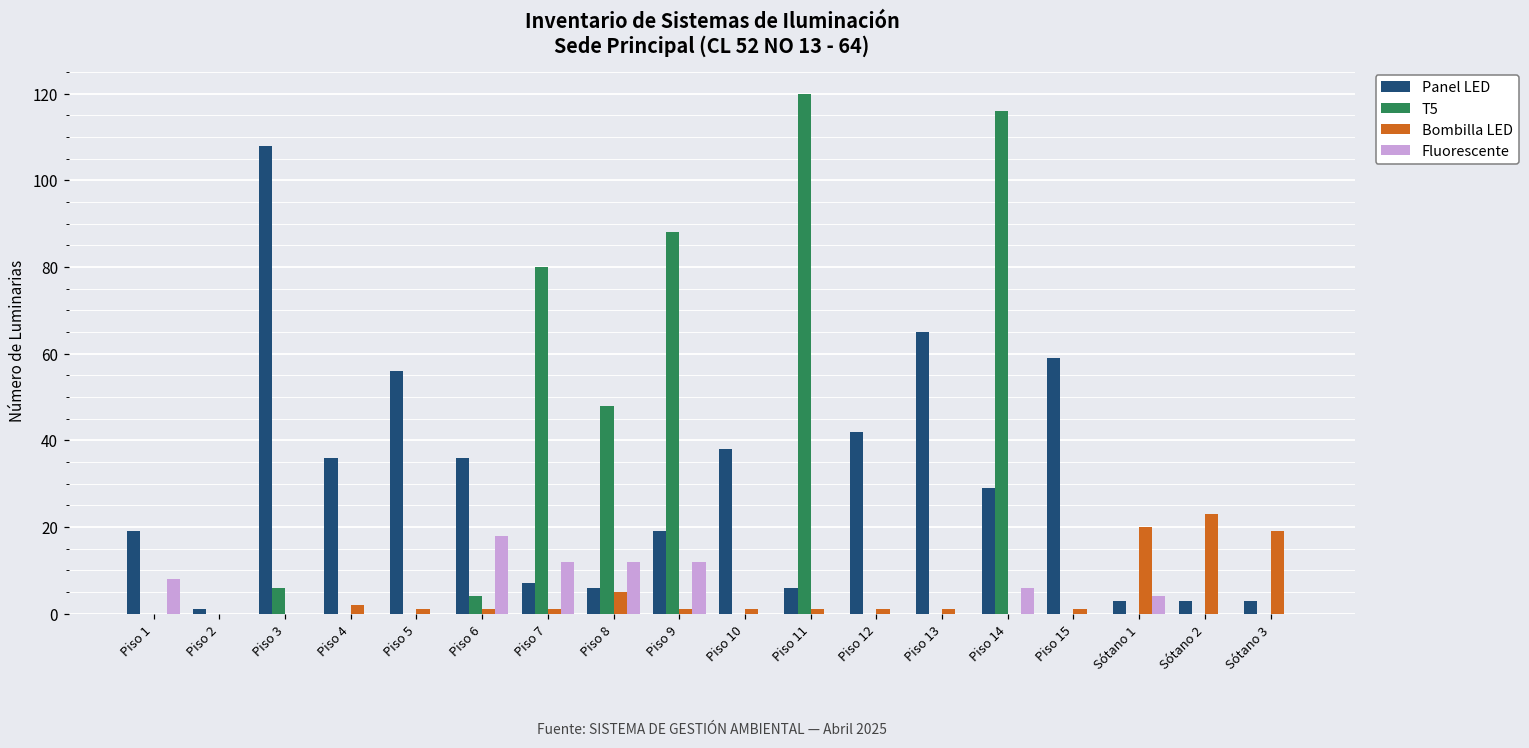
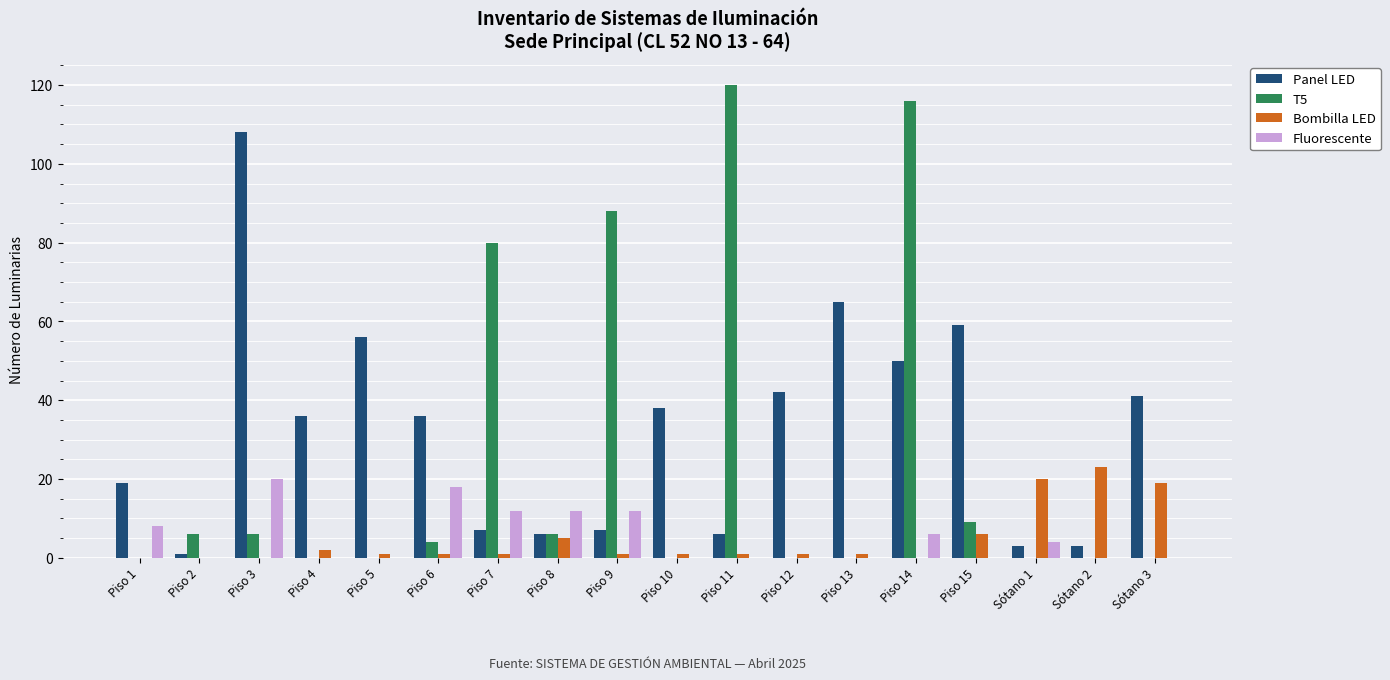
T5, Piso 2: 0 -> 6
Fluorescente, Piso 3: 0 -> 20
T5, Piso 8: 48 -> 6
Panel LED, Piso 9: 19 -> 7
Panel LED, Piso 14: 29 -> 50
T5, Piso 15: 0 -> 9
Bombilla LED, Piso 15: 1 -> 6
Panel LED, Sótano 3: 3 -> 41
